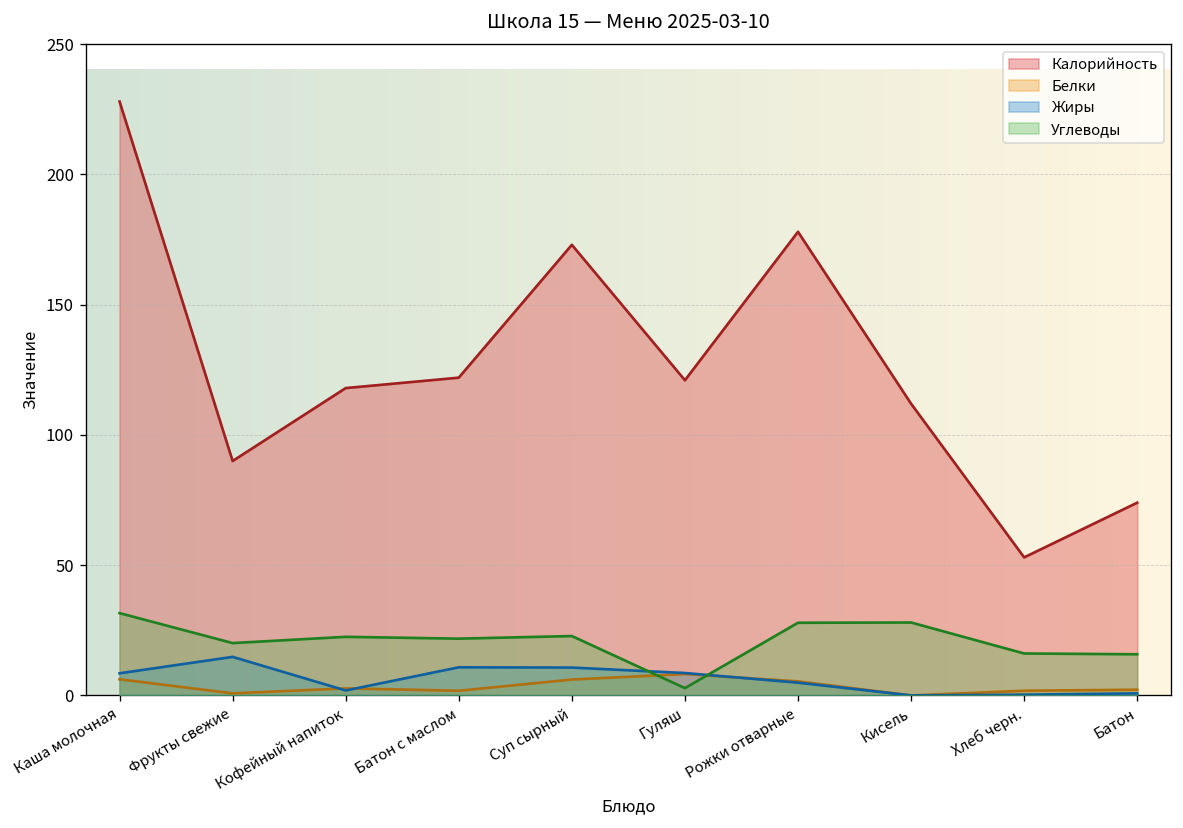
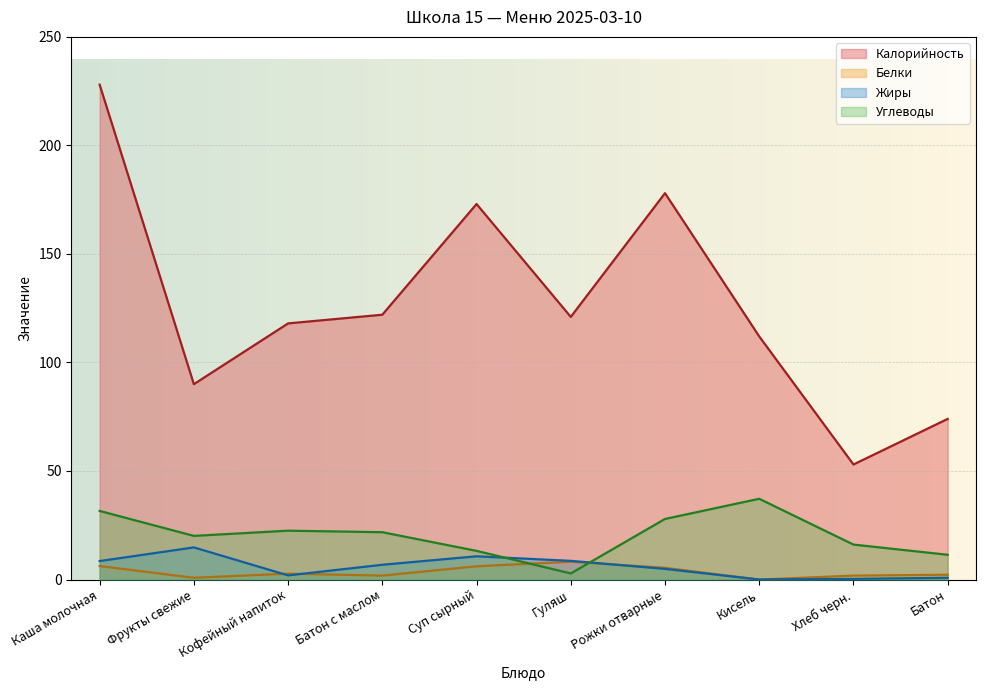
Жиры, Батон с маслом: 11 -> 7
Углеводы, Суп сырный: 23 -> 13
Углеводы, Кисель: 28 -> 37
Углеводы, Батон: 16 -> 11
